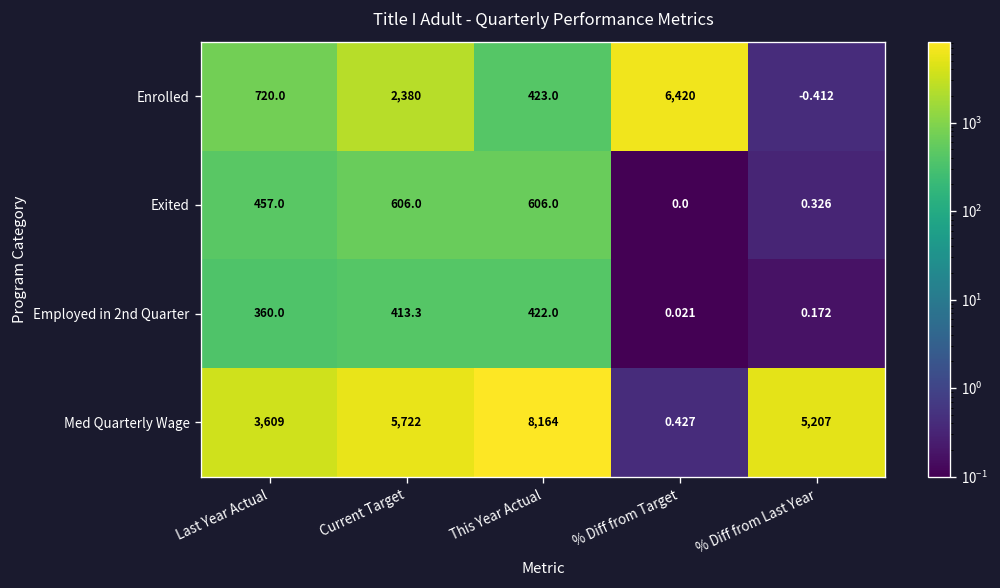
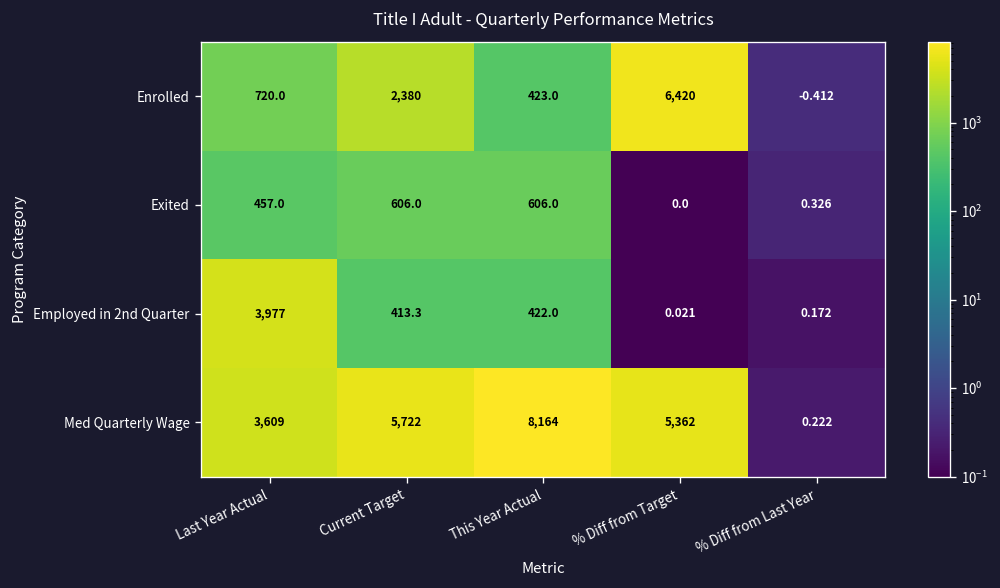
Employed in 2nd Quarter, Last Year Actual: 360.0 -> 3,977
Med Quarterly Wage, % Diff from Target: 0.427 -> 5,362
Med Quarterly Wage, % Diff from Last Year: 5,207 -> 0.222
